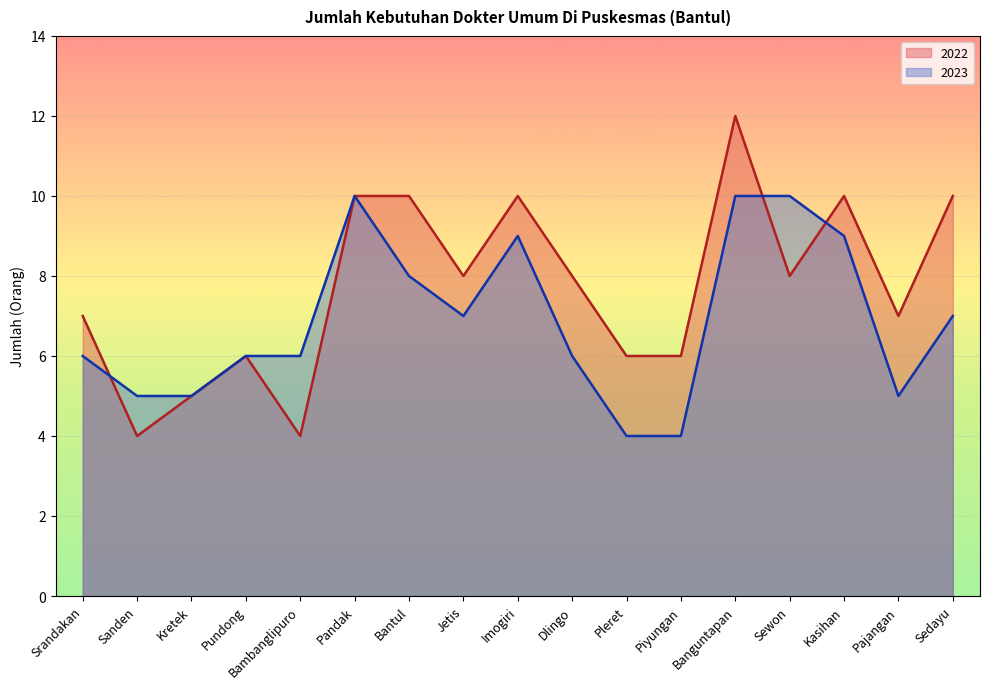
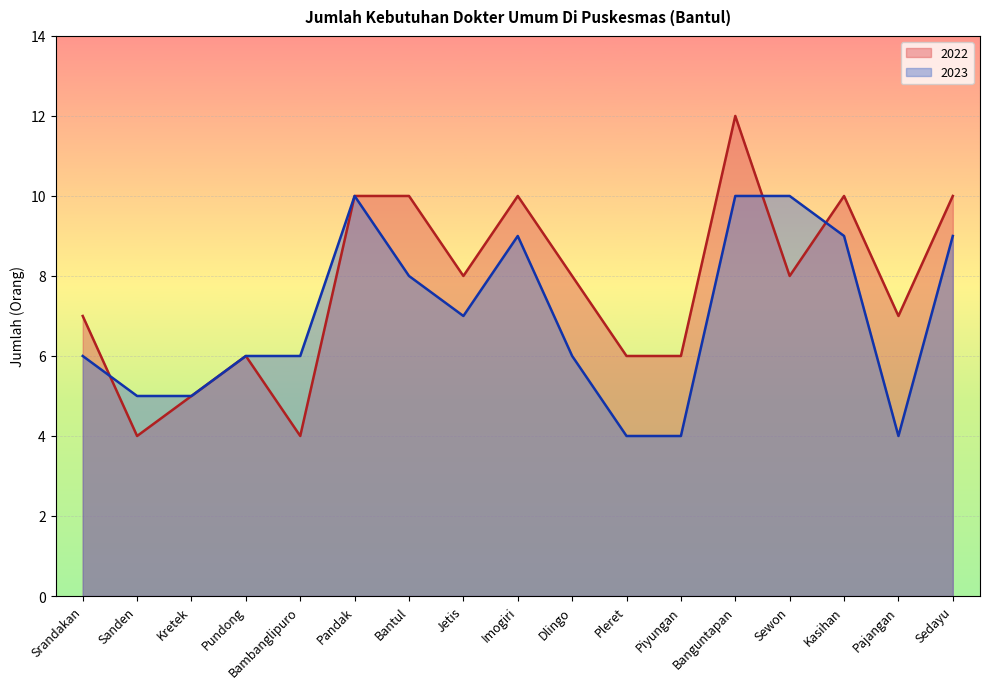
2023, Pajangan: 5 -> 4
2023, Sedayu: 7 -> 9
